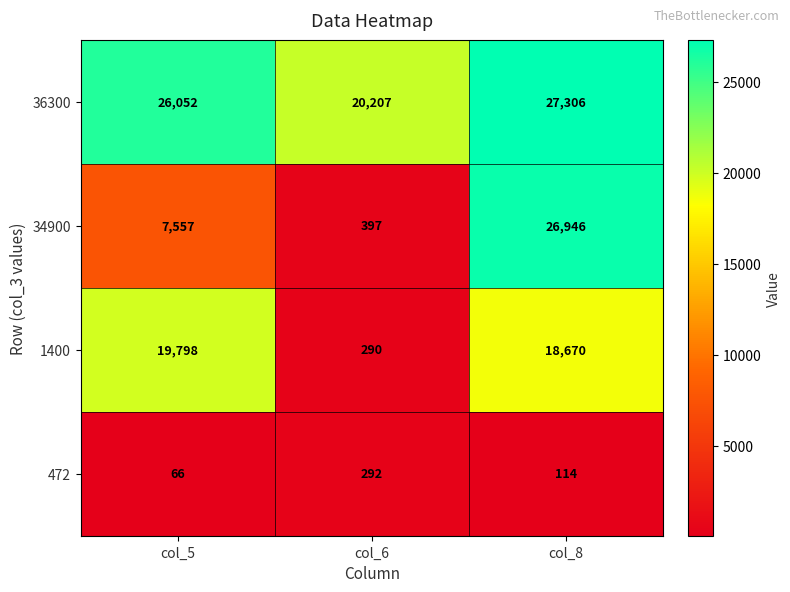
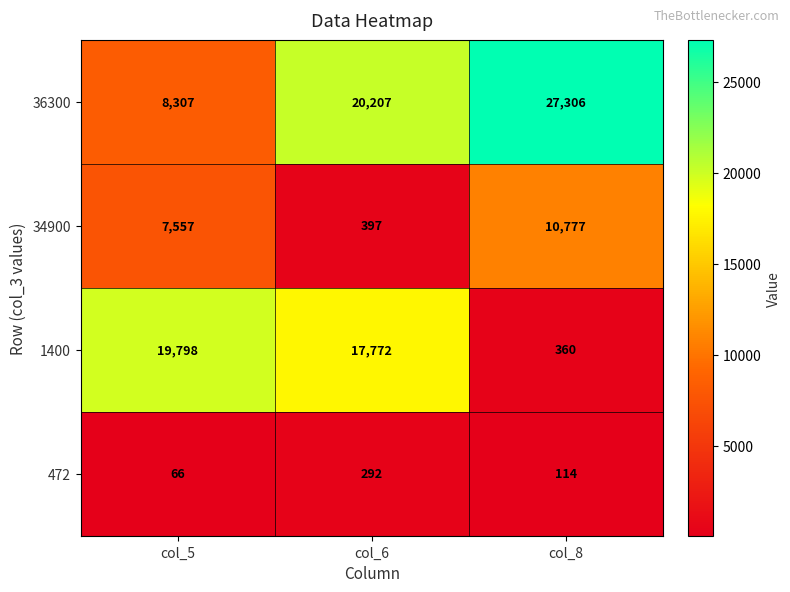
36300, col_5: 26,052 -> 8,307
34900, col_8: 26,946 -> 10,777
1400, col_6: 290 -> 17,772
1400, col_8: 18,670 -> 360
